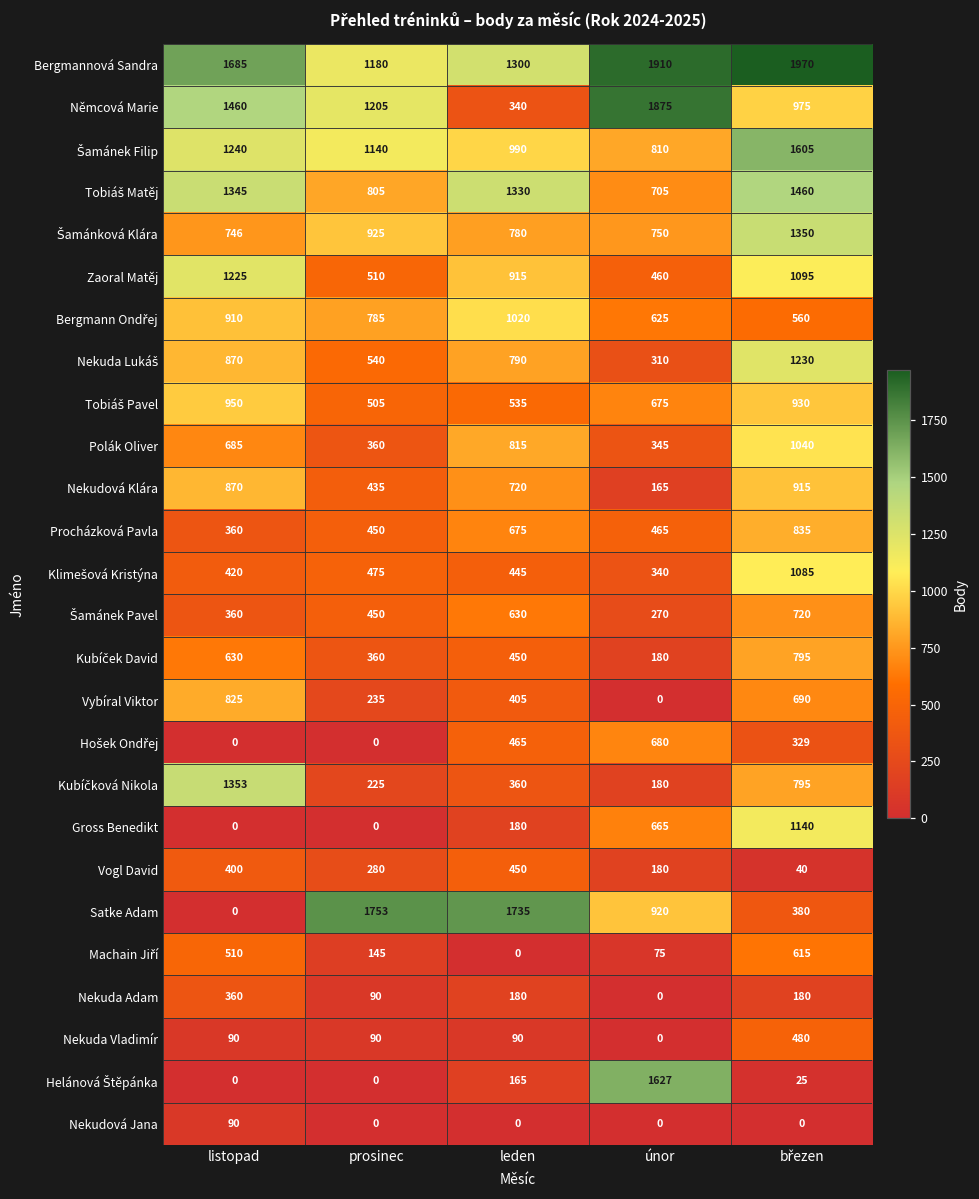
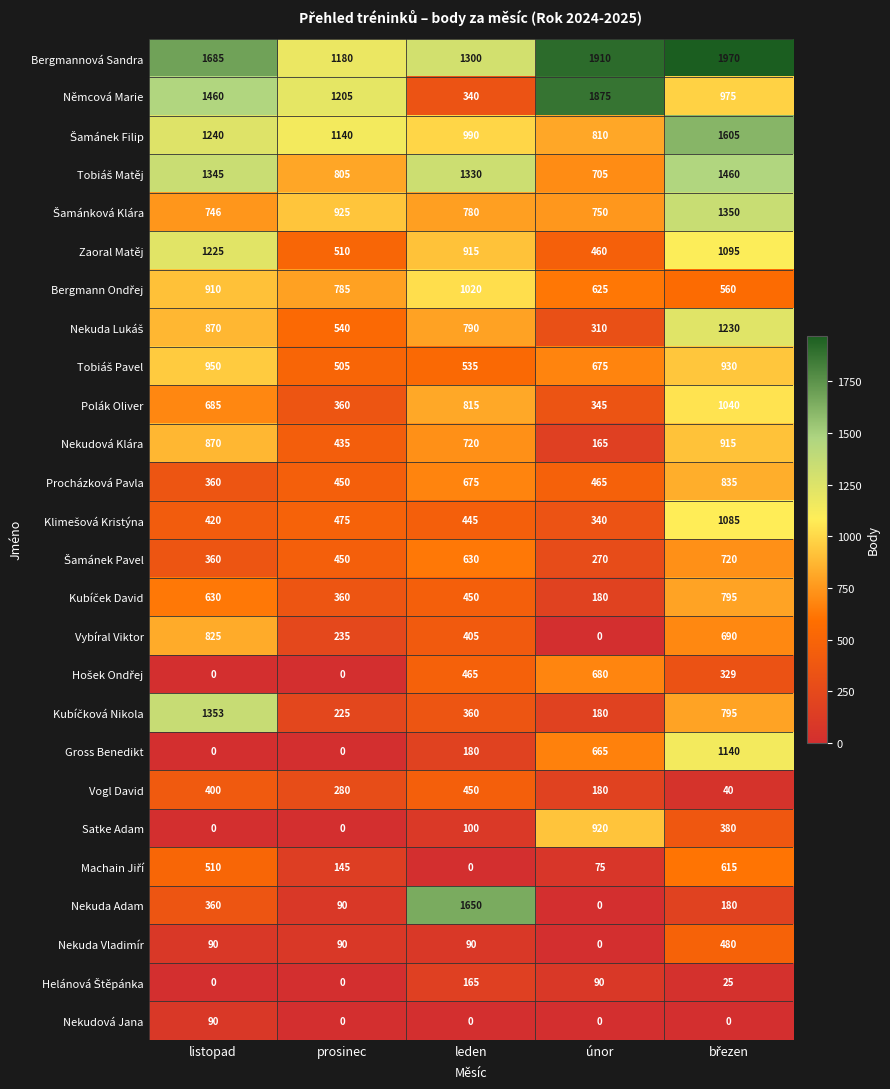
Satke Adam, prosinec: 1753 -> 0
Satke Adam, leden: 1735 -> 100
Nekuda Adam, leden: 180 -> 1650
Helánová Štěpánka, únor: 1627 -> 90
